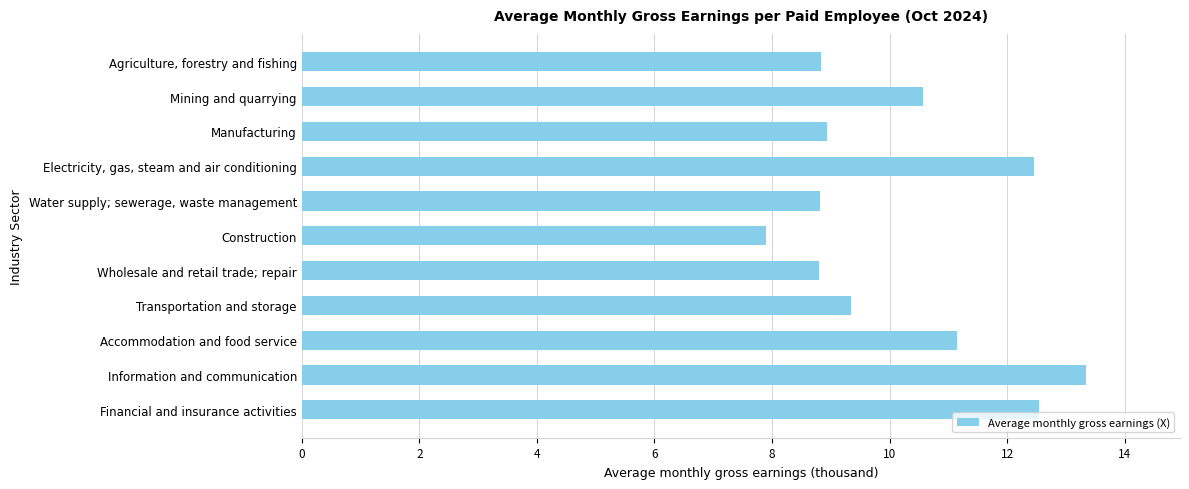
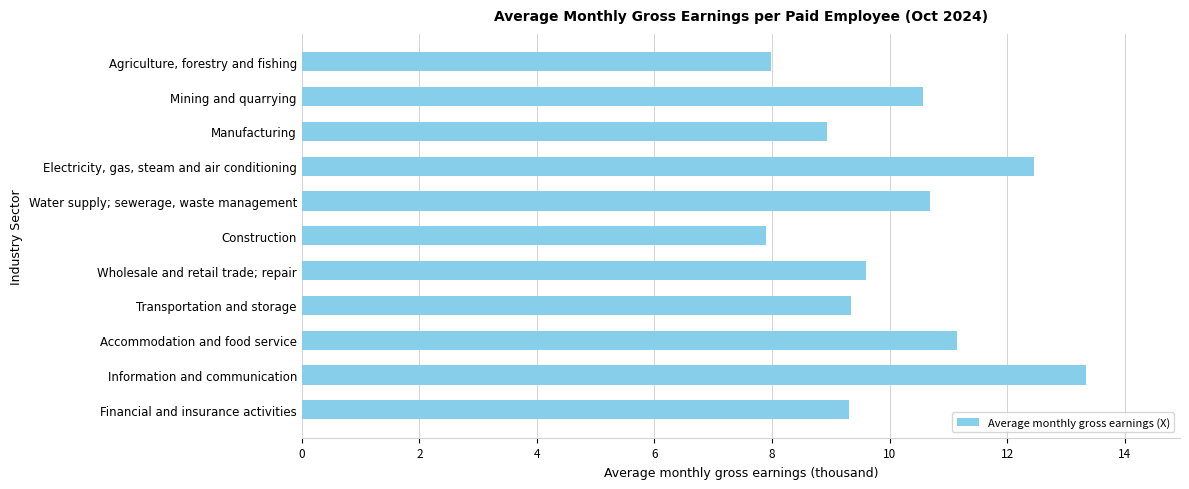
Agriculture, forestry and fishing: 8.8 -> 8.0
Water supply; sewerage, waste management: 8.8 -> 10.7
Wholesale and retail trade; repair: 8.8 -> 9.6
Financial and insurance activities: 12.5 -> 9.3
